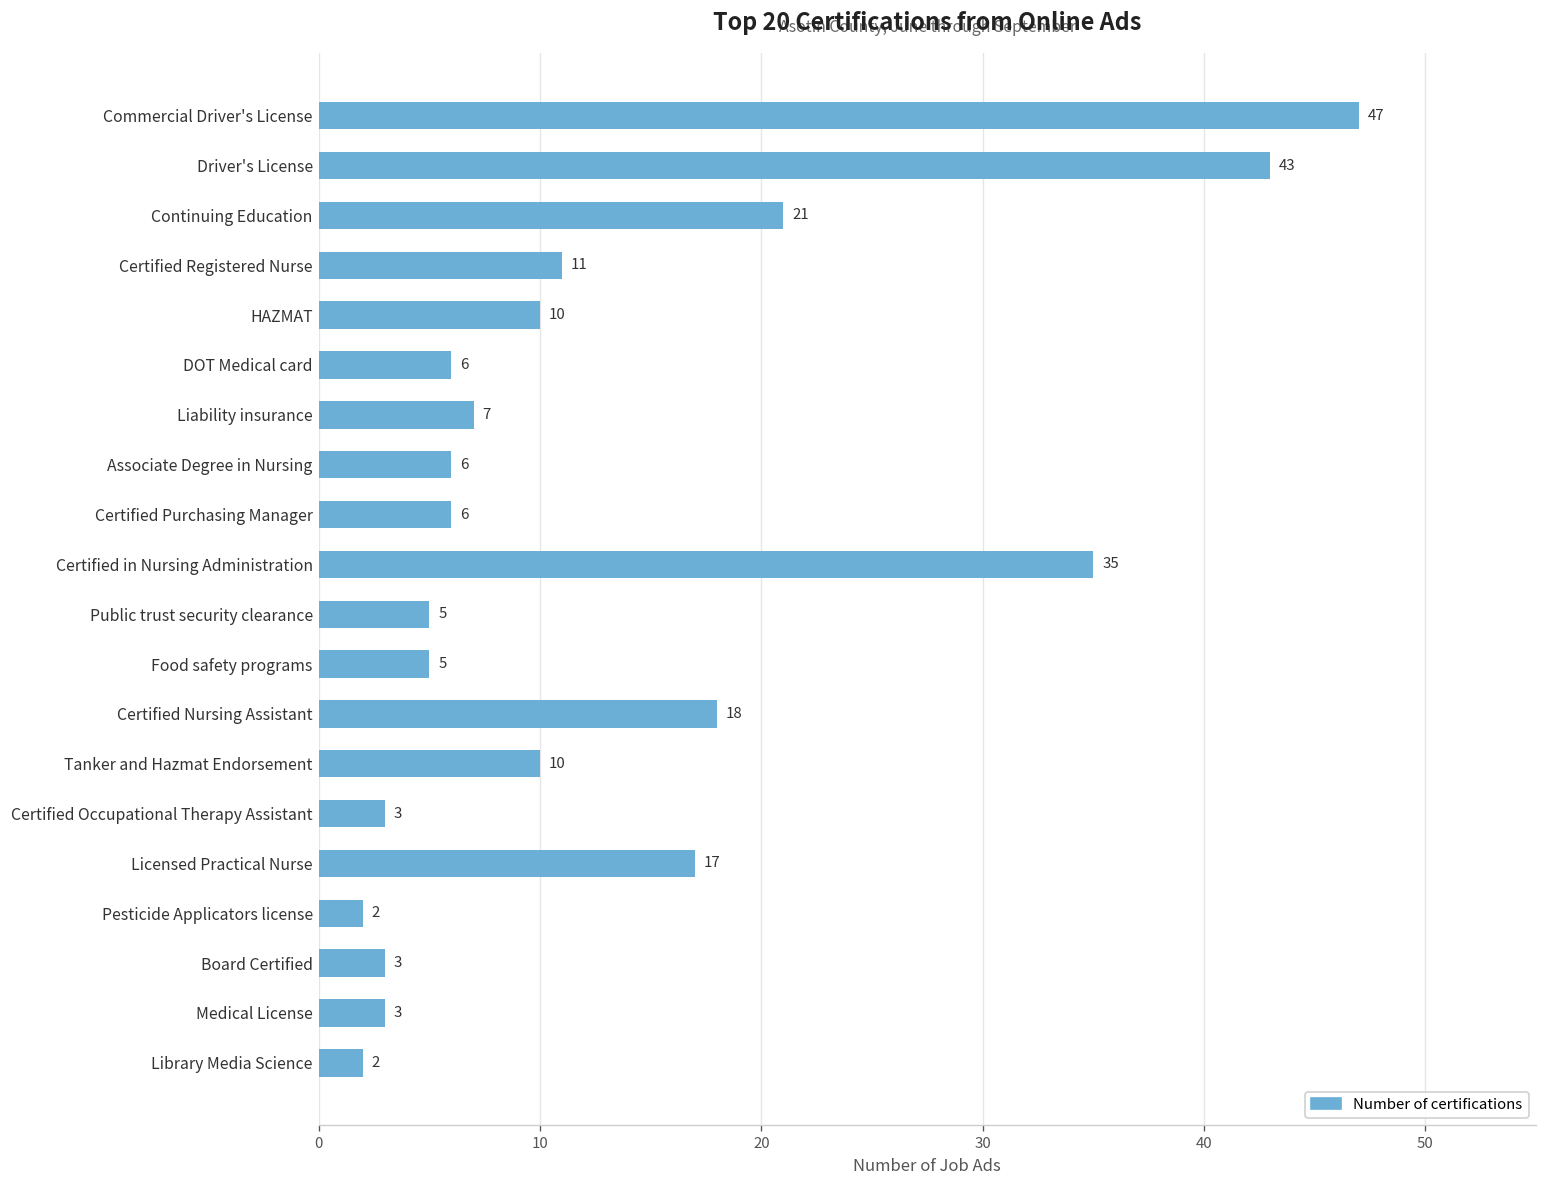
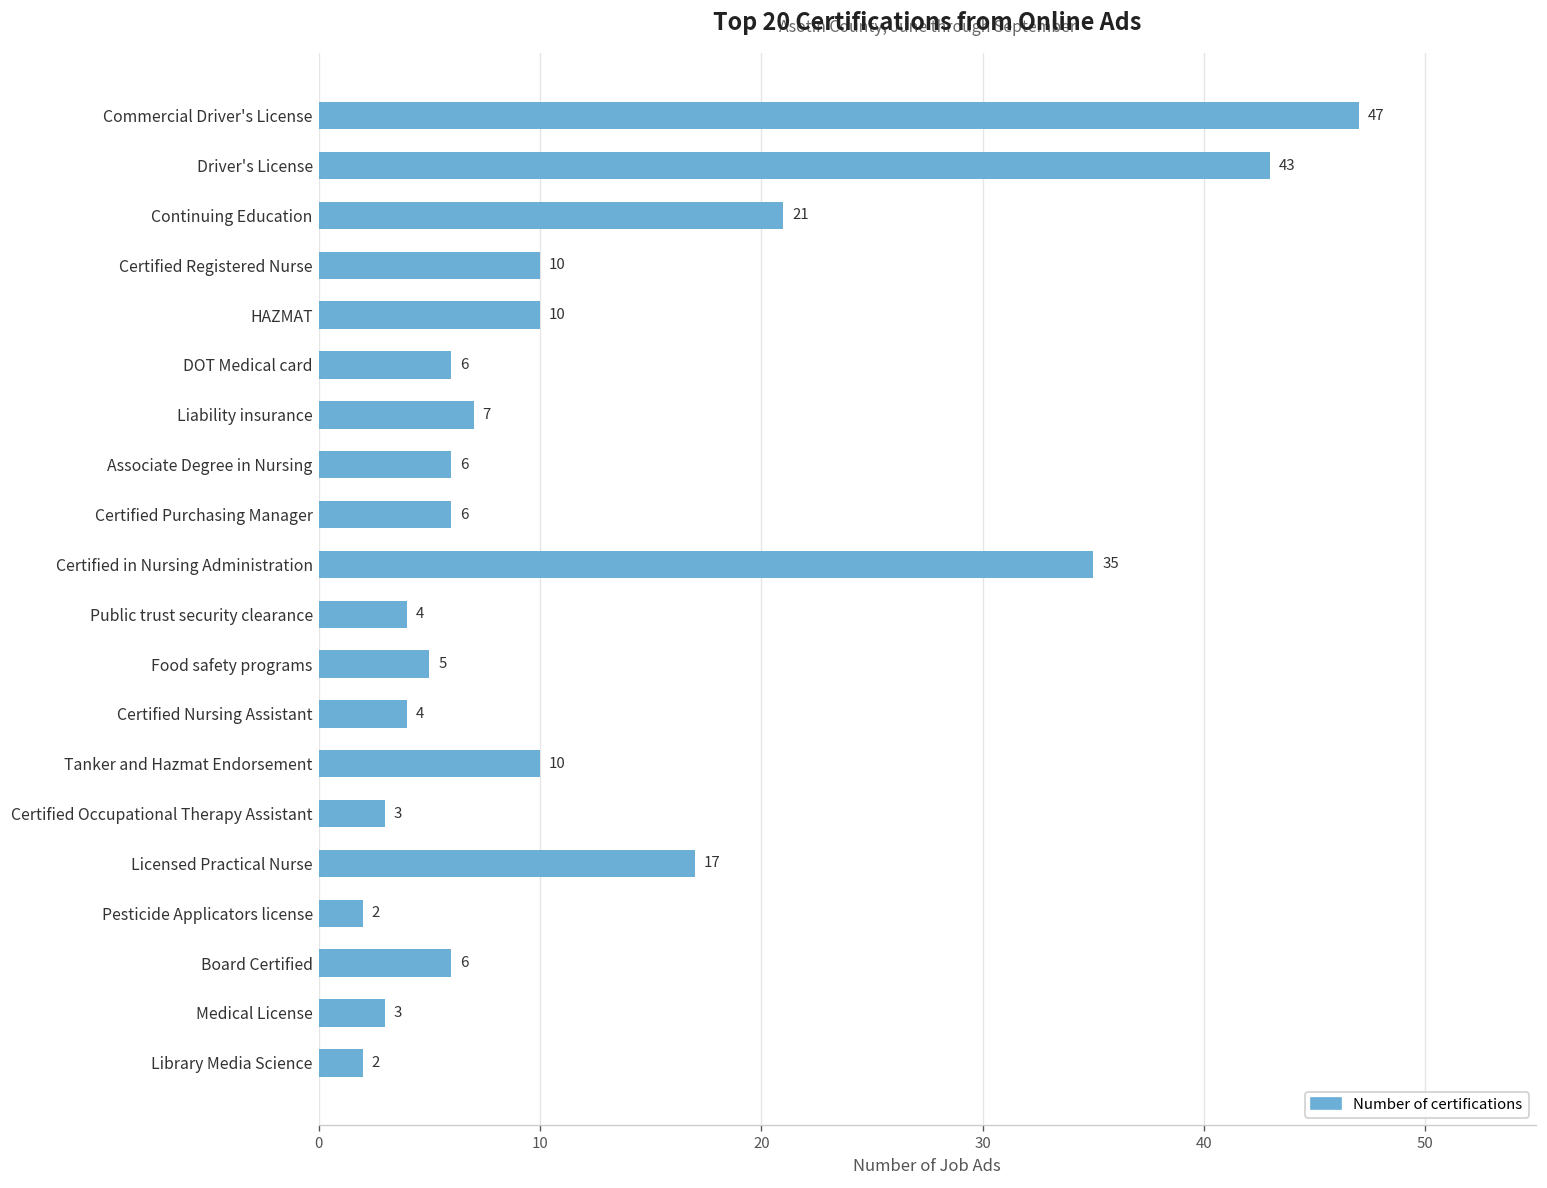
Certified Registered Nurse: 11 -> 10
Public trust security clearance: 5 -> 4
Certified Nursing Assistant: 18 -> 4
Board Certified: 3 -> 6
